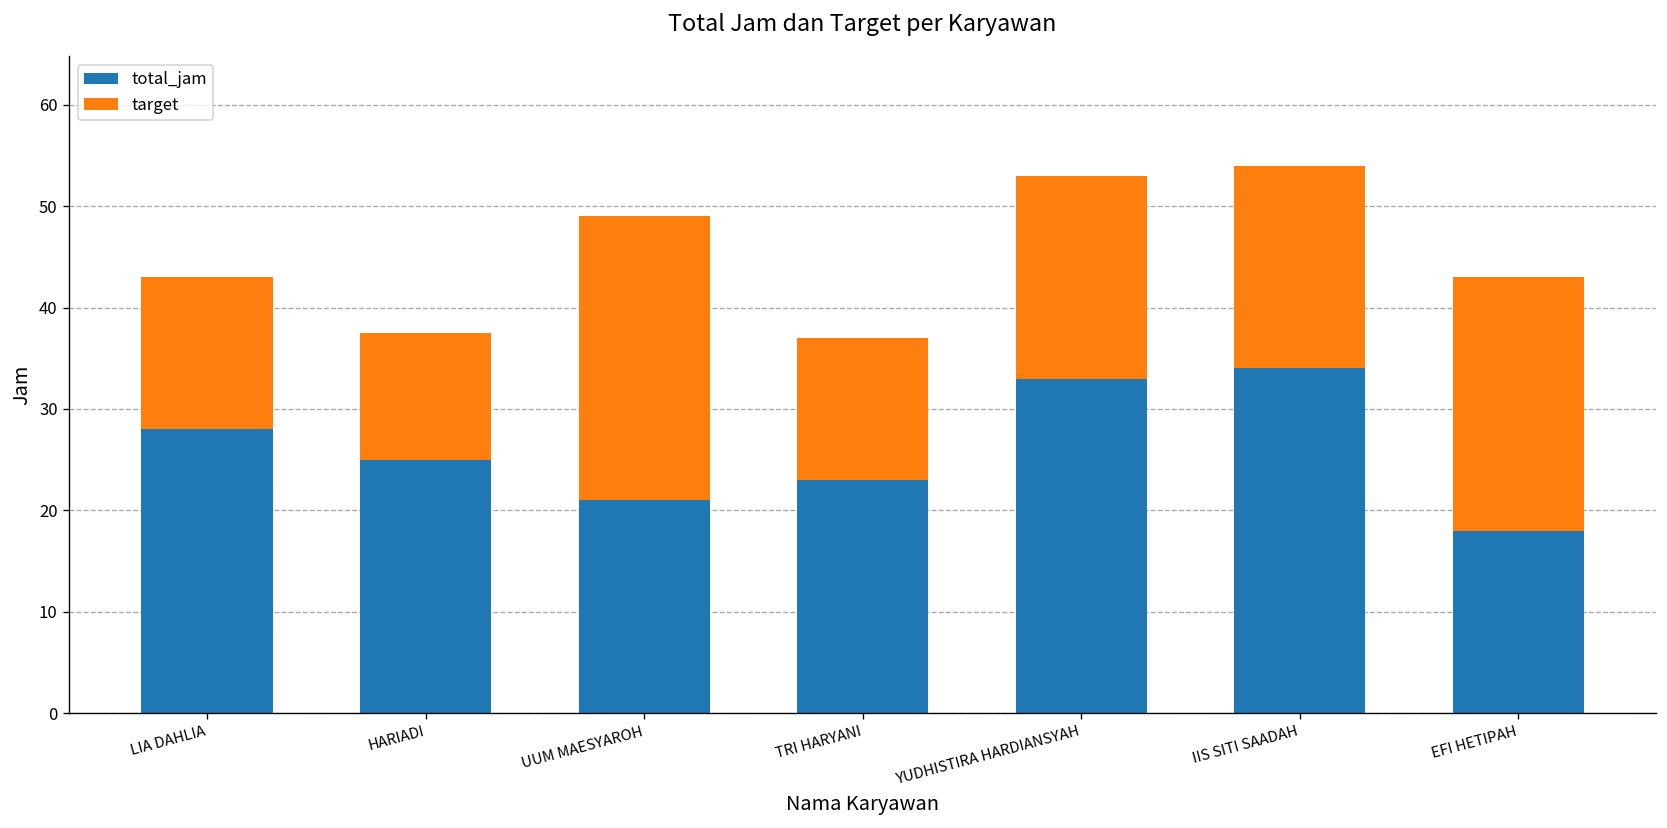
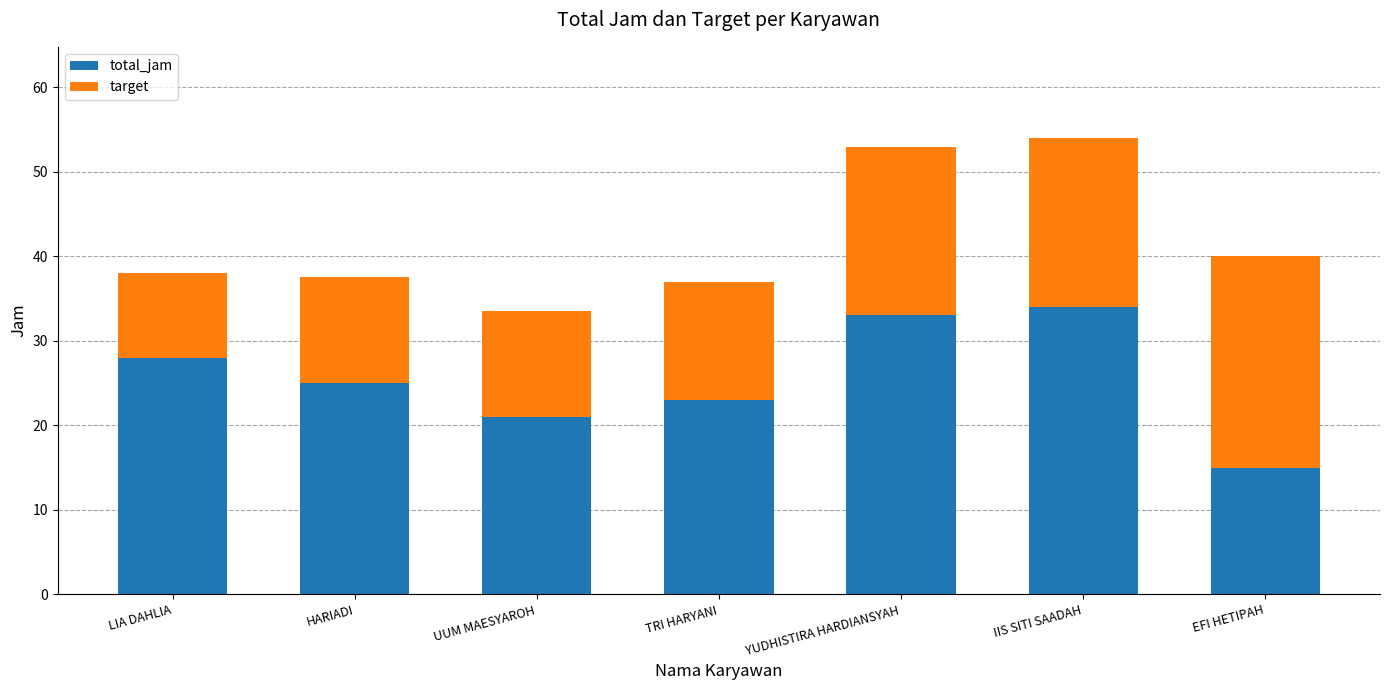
target, LIA DAHLIA: 15 -> 10
target, UUM MAESYAROH: 28 -> 13
total_jam, EFI HETIPAH: 18 -> 15
